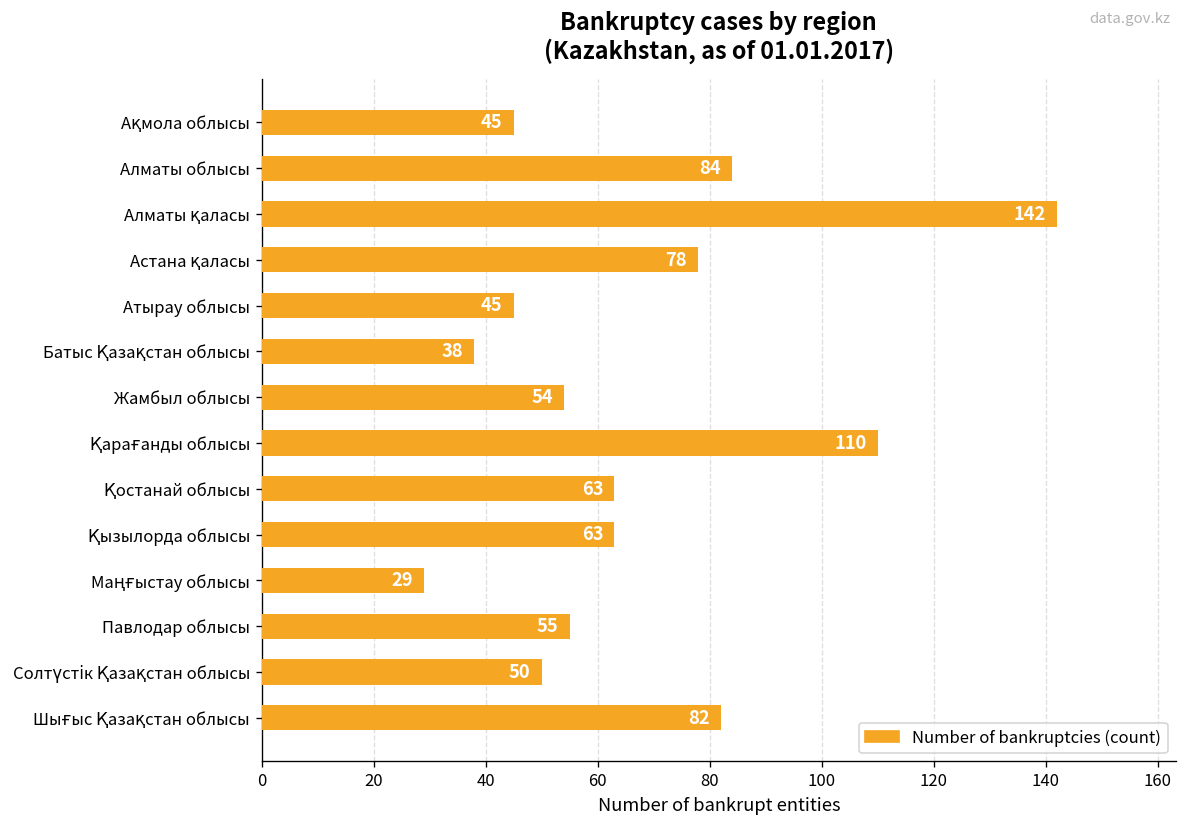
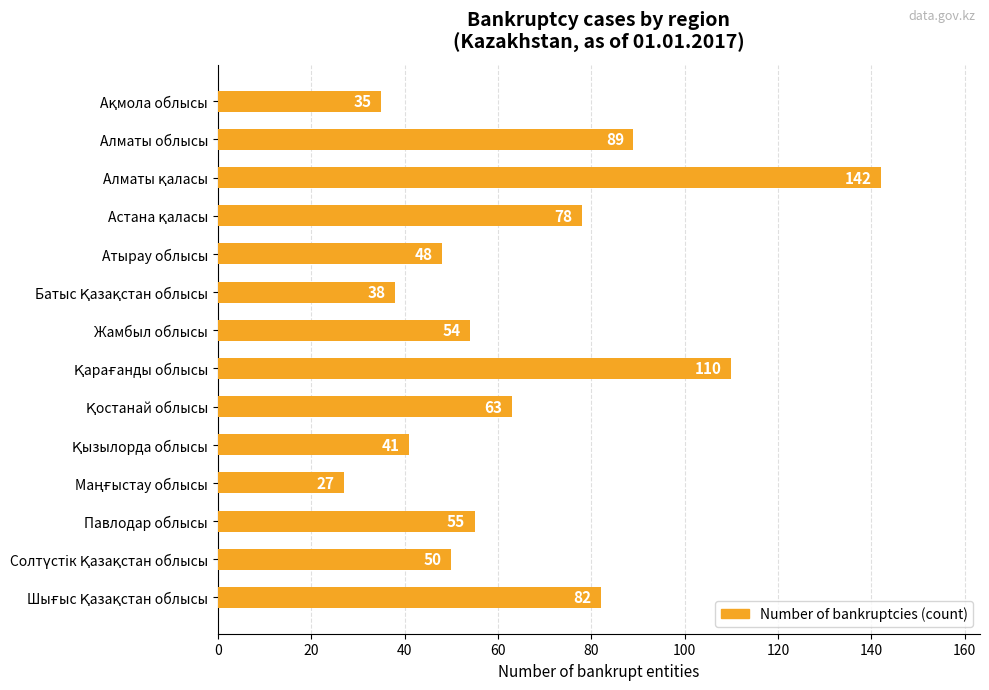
Ақмола облысы: 45 -> 35
Алматы облысы: 84 -> 89
Атырау облысы: 45 -> 48
Қызылорда облысы: 63 -> 41
Маңғыстау облысы: 29 -> 27
